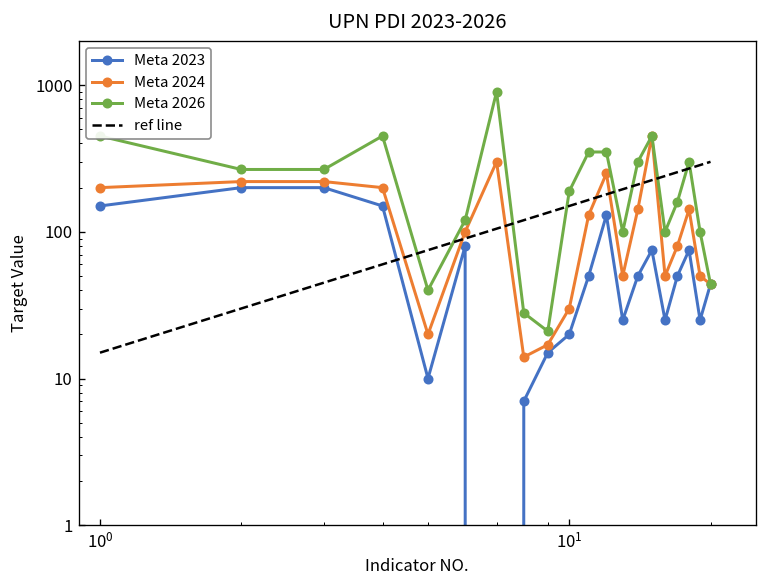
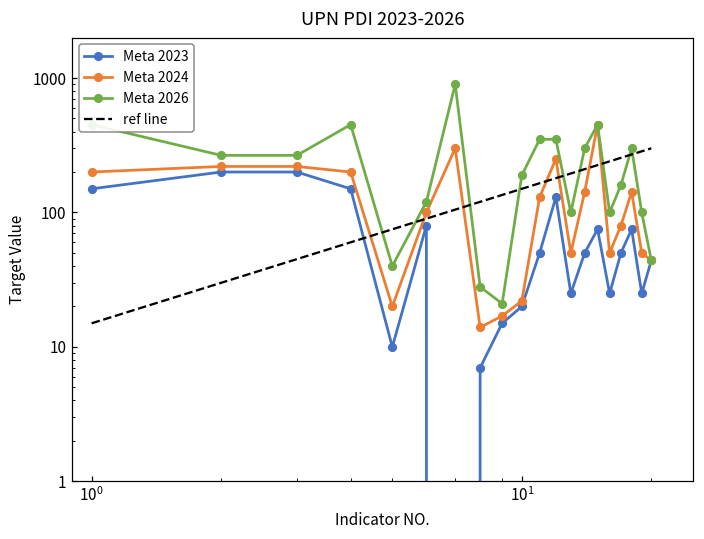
Meta 2024, 10^1: 30 -> 22
